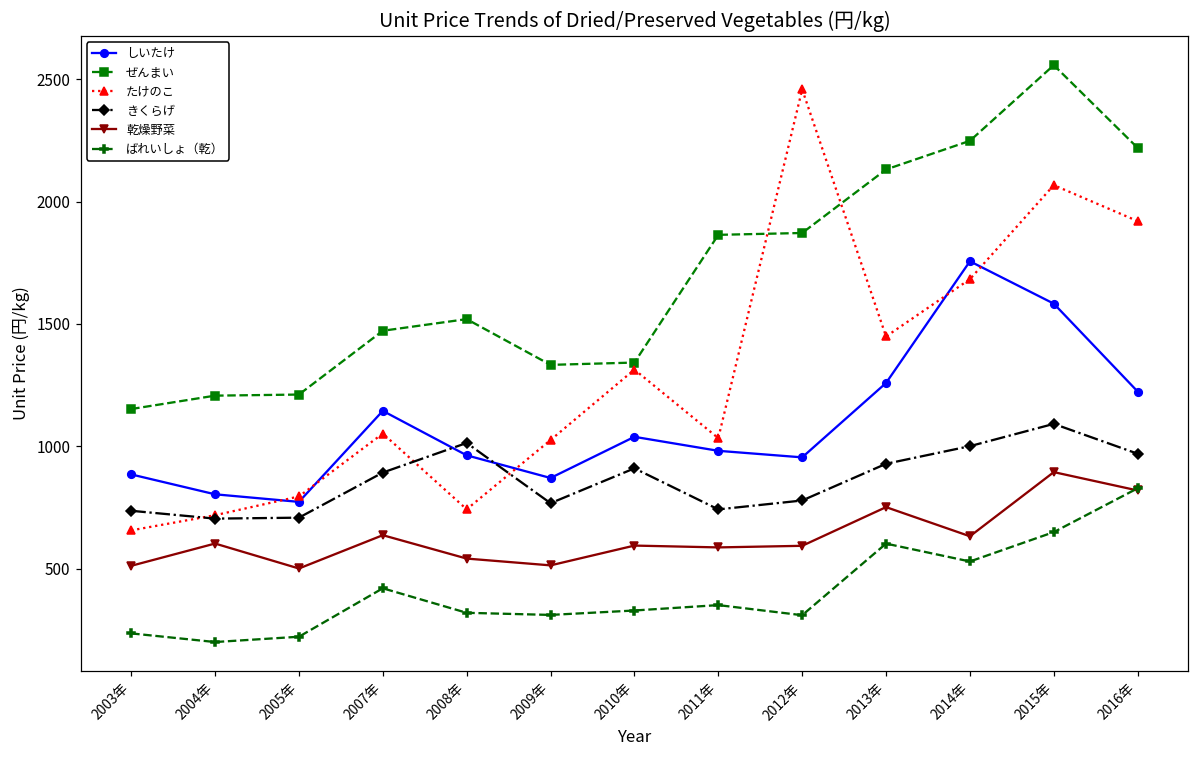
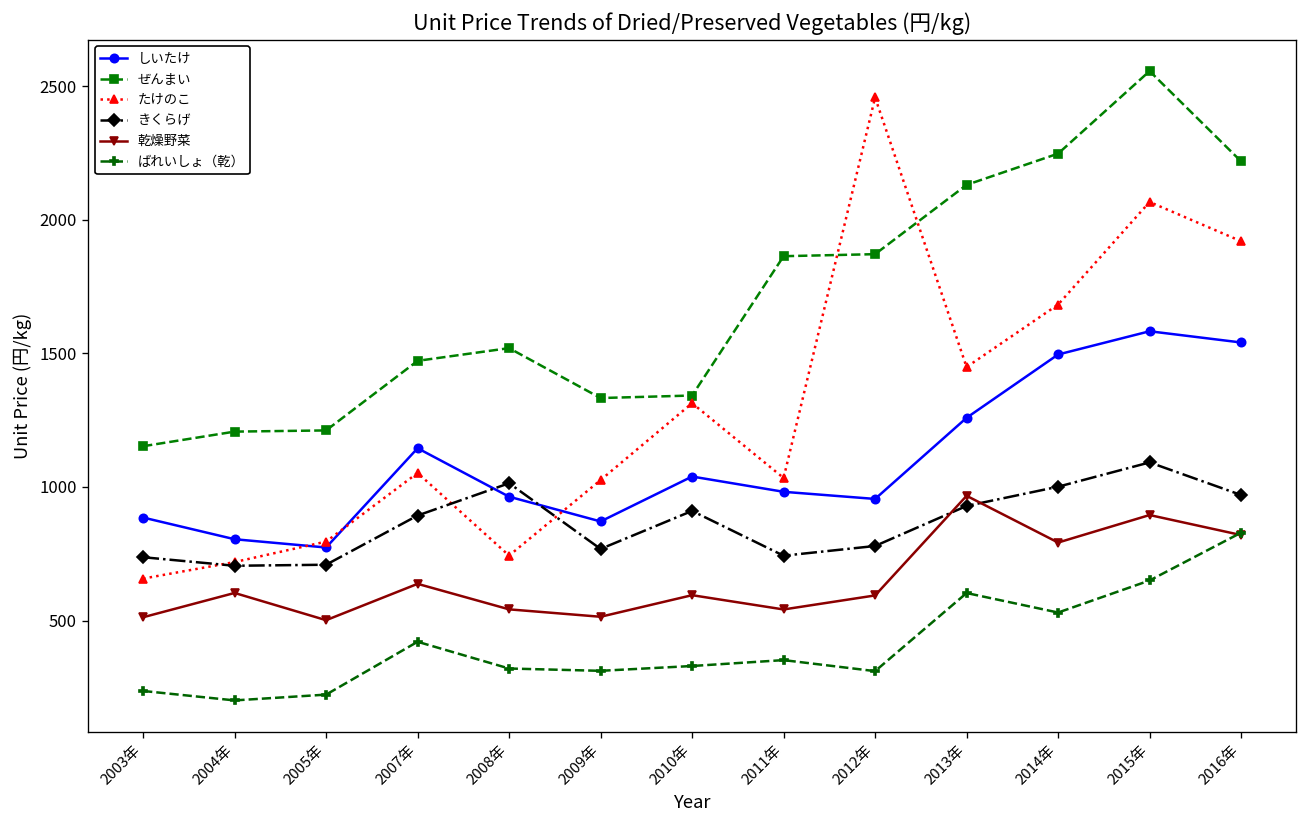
乾燥野菜, 2011年: 590 -> 540
乾燥野菜, 2013年: 750 -> 970
しいたけ, 2014年: 1760 -> 1500
乾燥野菜, 2014年: 630 -> 790
しいたけ, 2016年: 1220 -> 1540
